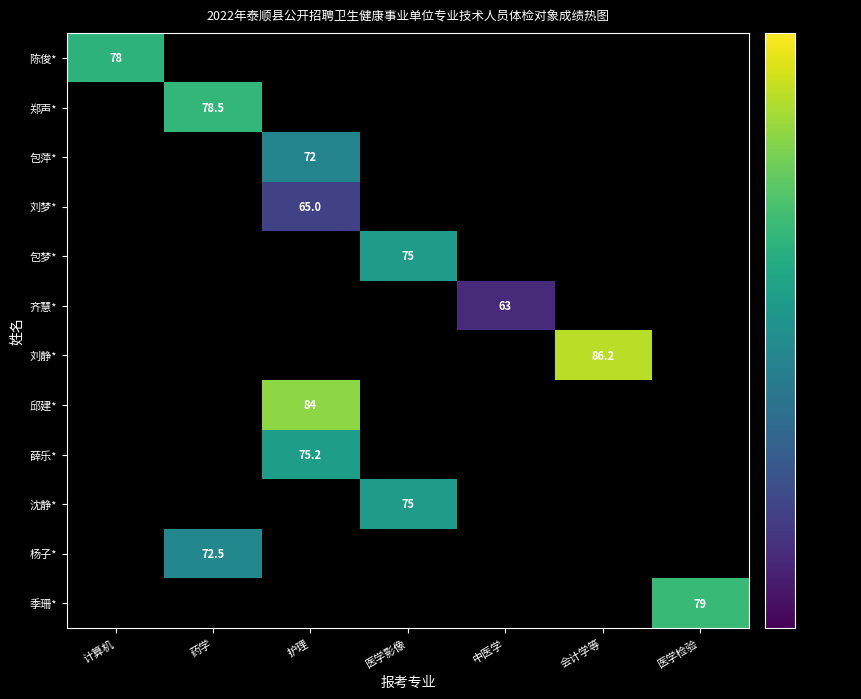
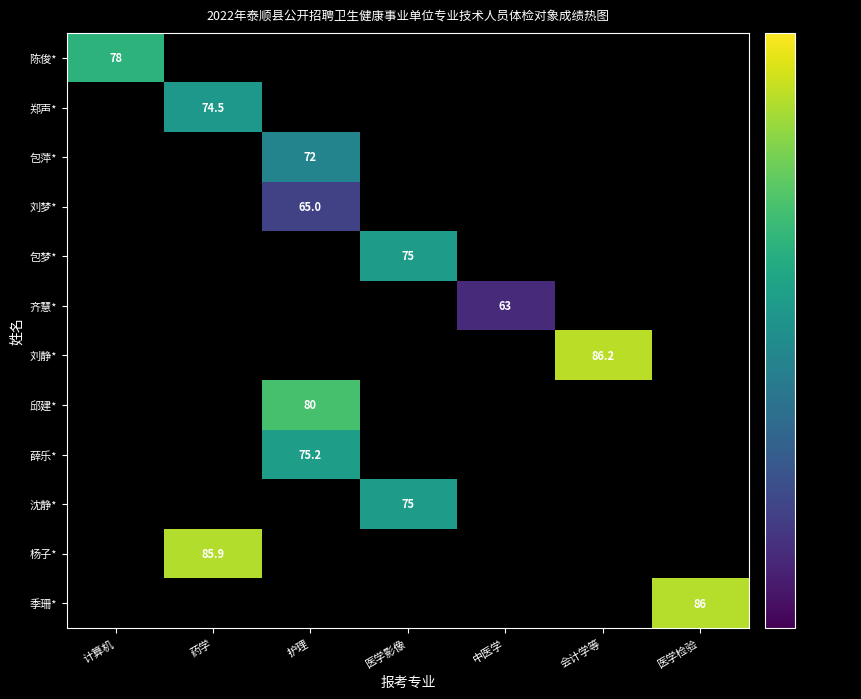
郑声*, 药学: 78.5 -> 74.5
邱建*, 护理: 84 -> 80
杨子*, 药学: 72.5 -> 85.9
季珊*, 医学检验: 79 -> 86
